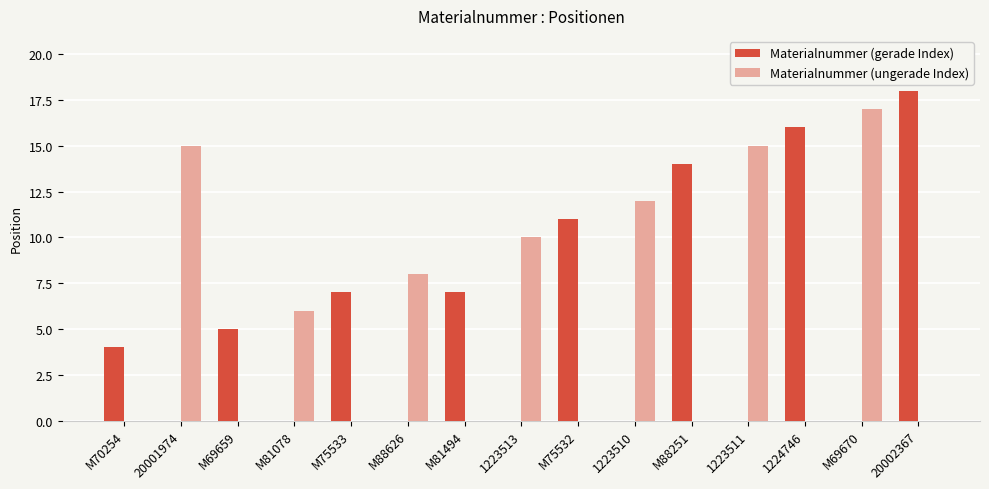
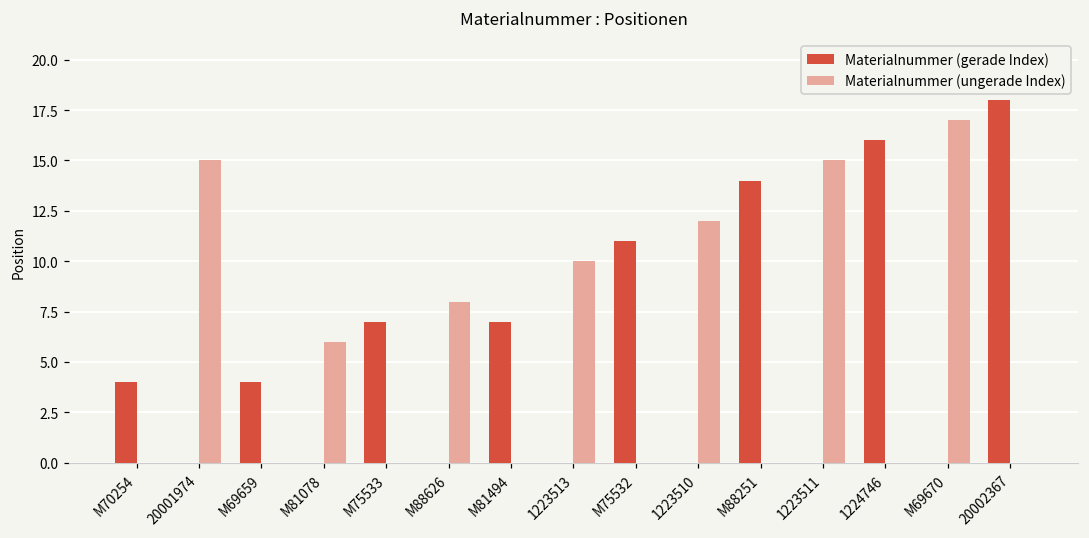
Materialnummer (gerade Index), M69659: 5 -> 4
